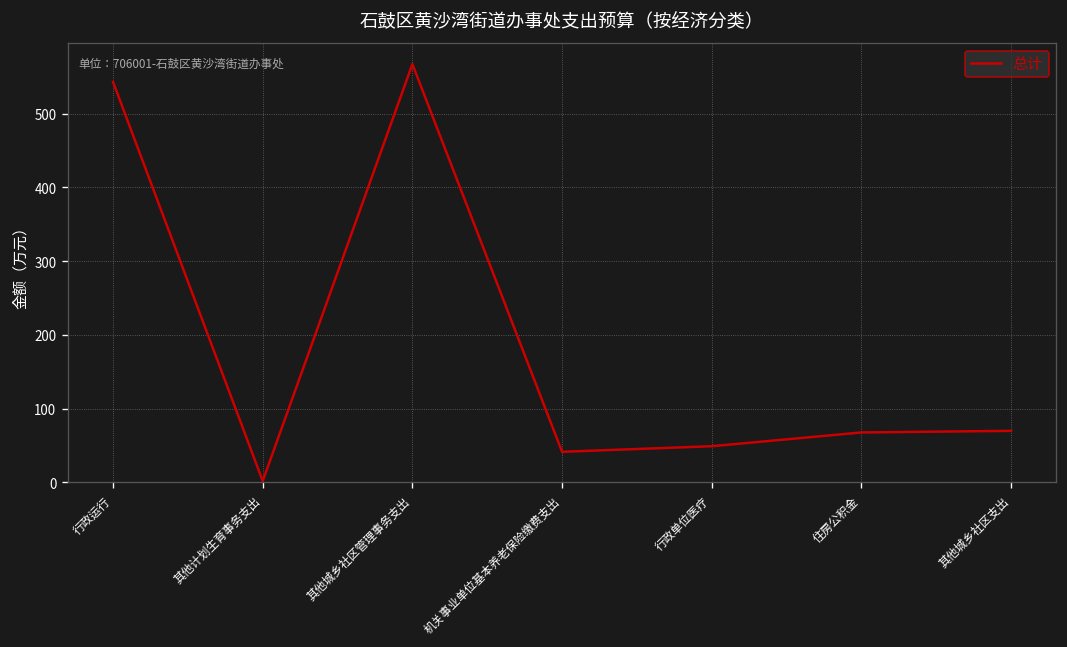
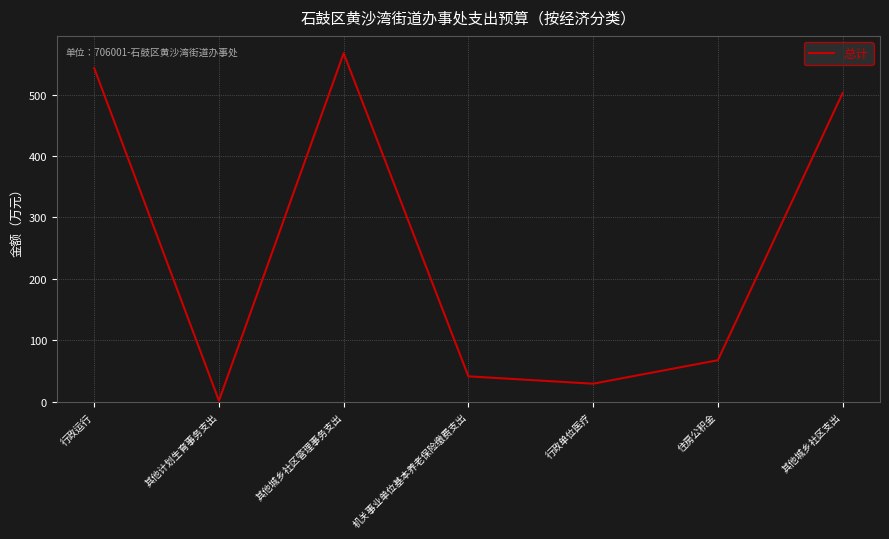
行政单位医疗: 50 -> 30
其他城乡社区支出: 70 -> 500
